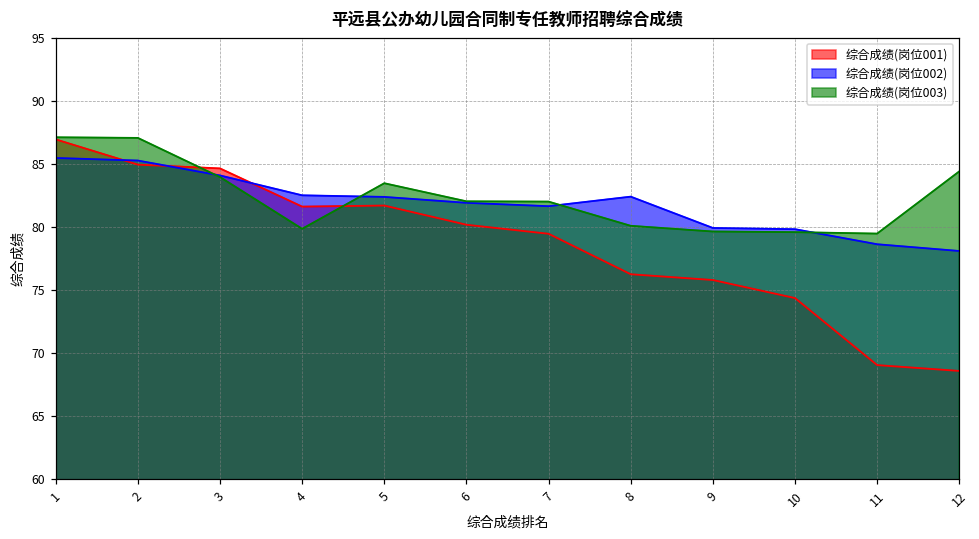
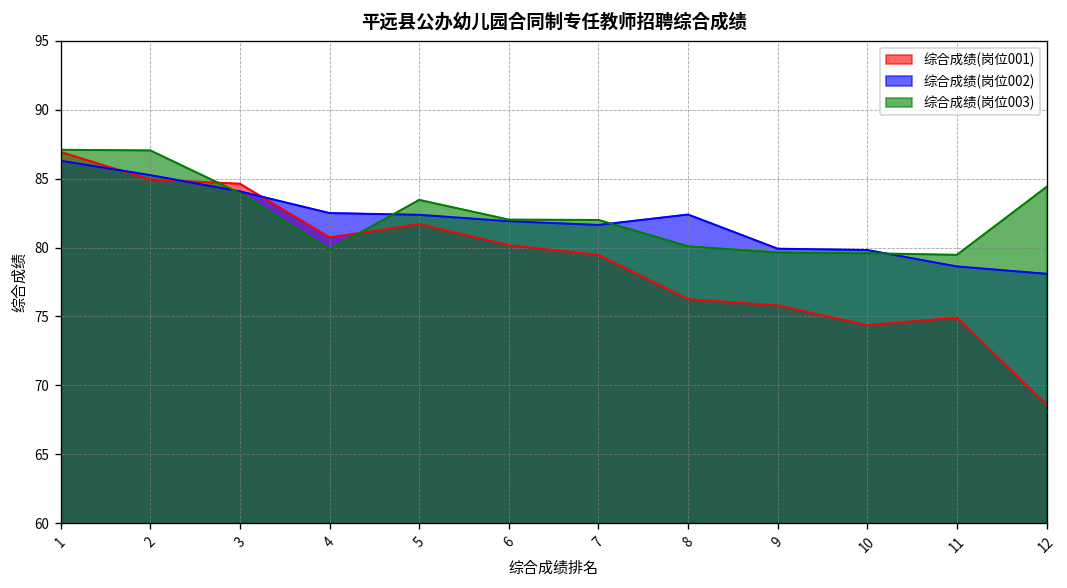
综合成绩(岗位002), 1: 85.5 -> 86.3
综合成绩(岗位001), 4: 81.6 -> 80.7
综合成绩(岗位001), 11: 69.1 -> 74.9
